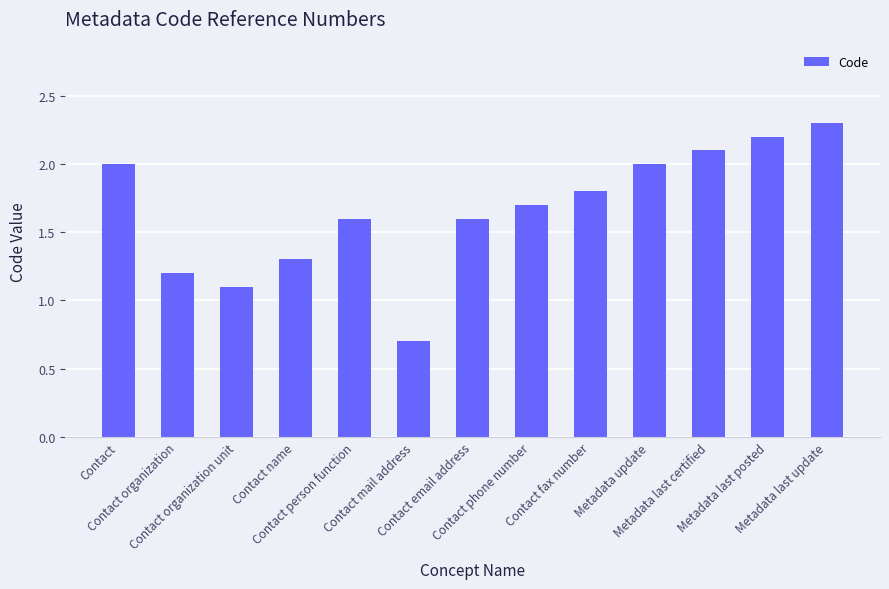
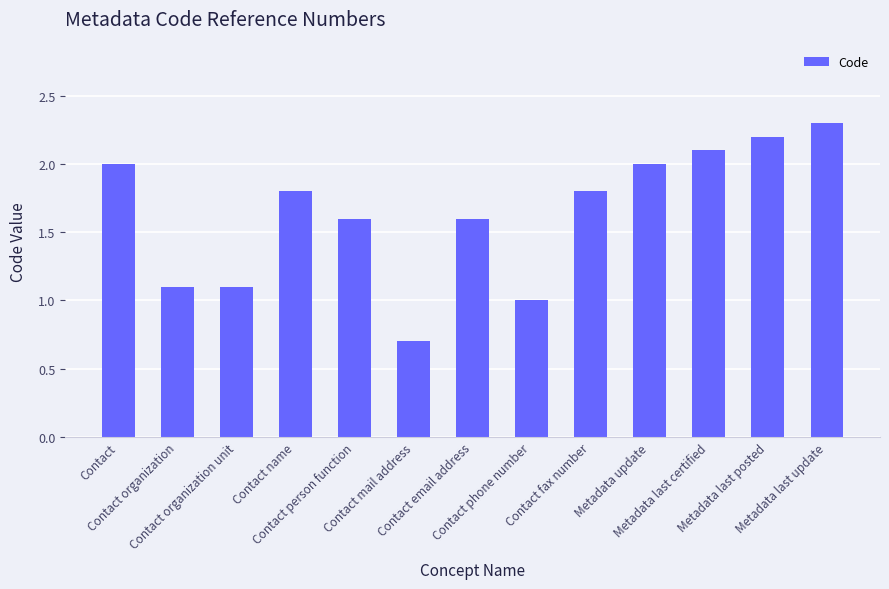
Contact organization: 1.2 -> 1.1
Contact name: 1.3 -> 1.8
Contact phone number: 1.7 -> 1.0
